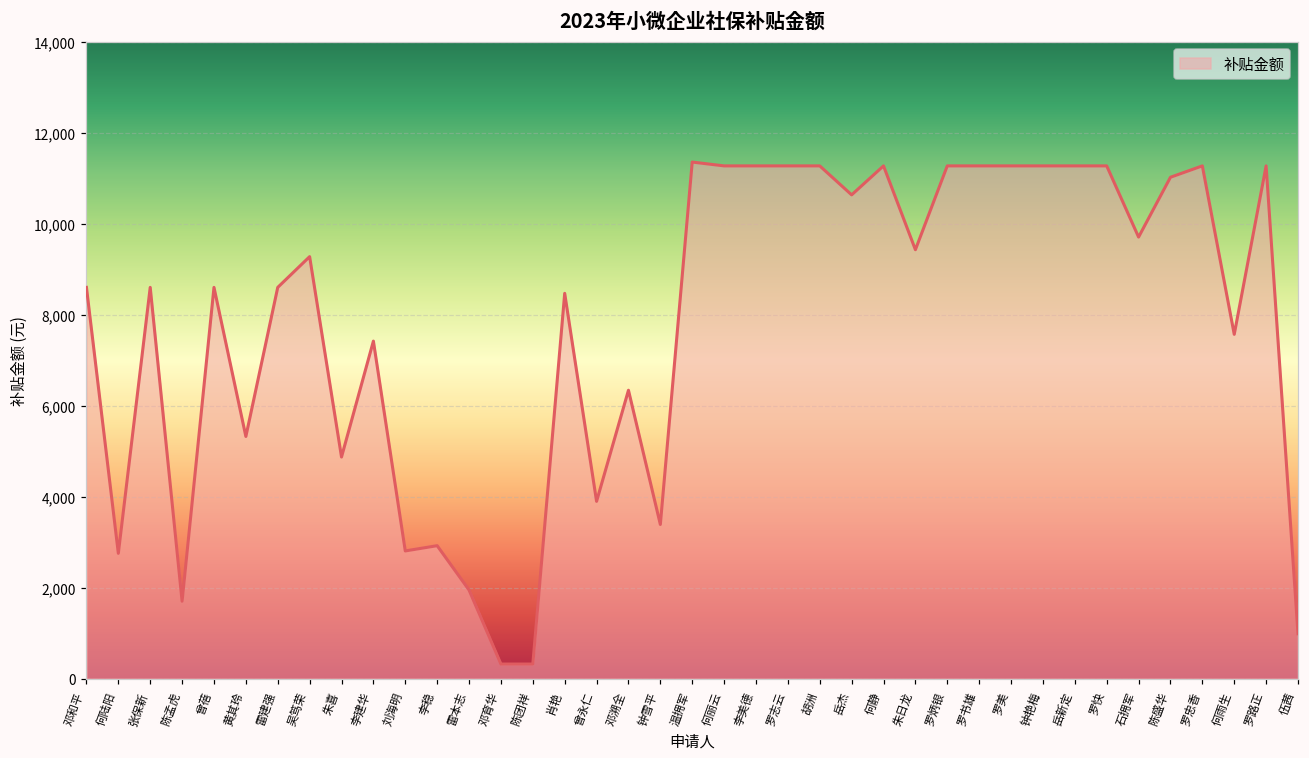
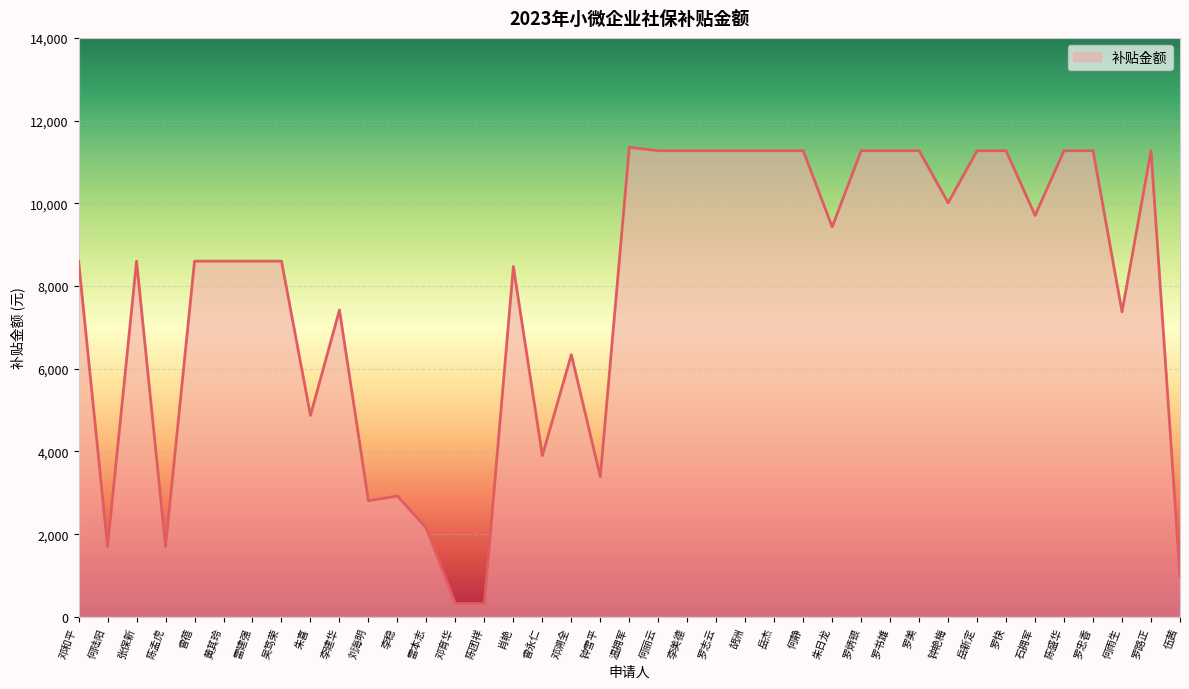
何陆阳: 2,800 -> 1,700
黄其玲: 5,300 -> 8,600
吴笃荣: 9,300 -> 8,600
雷本志: 1,900 -> 2,100
岳杰: 10,600 -> 11,300
钟艳梅: 11,300 -> 10,000
陈盛华: 11,000 -> 11,300
何雨生: 7,600 -> 7,400
